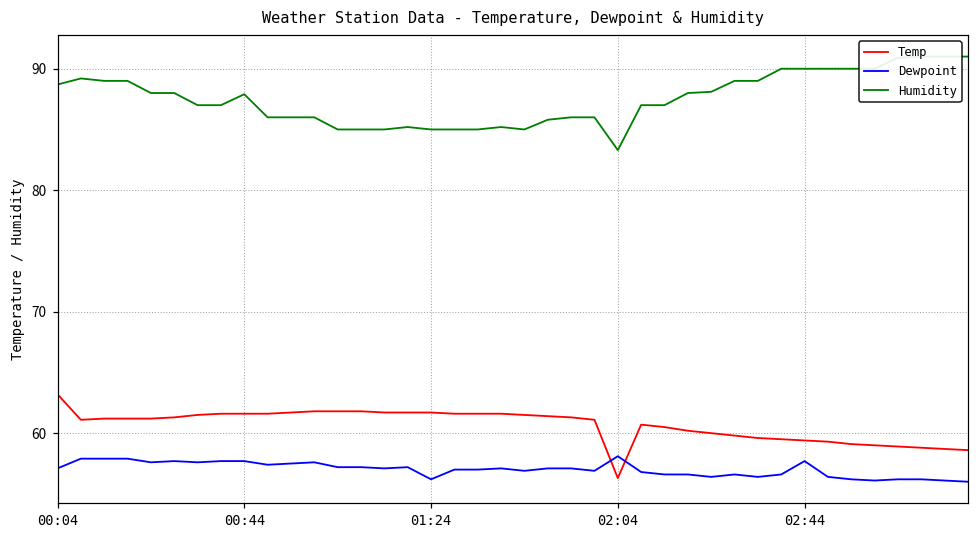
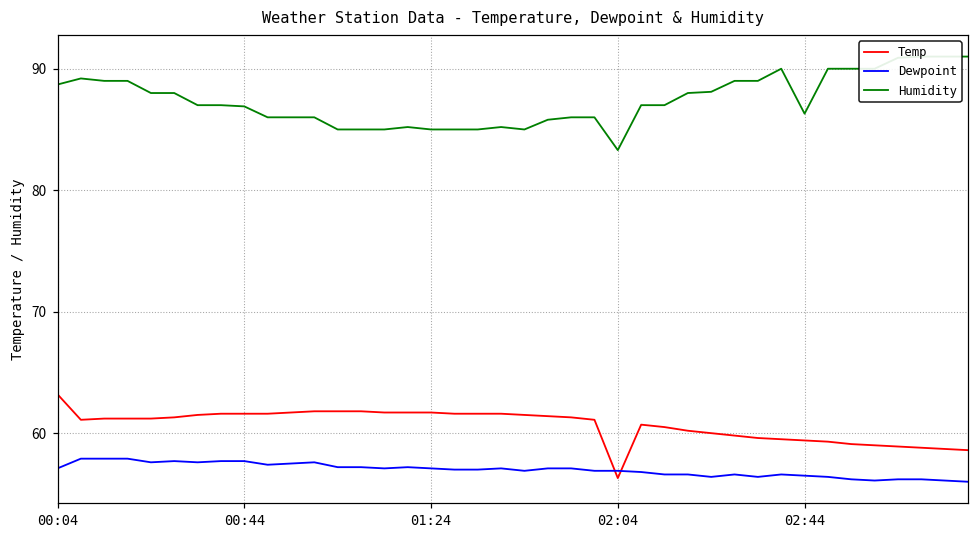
Humidity, 00:44: 87.9 -> 86.9
Dewpoint, 01:24: 56.2 -> 57.1
Dewpoint, 02:04: 58.1 -> 56.9
Dewpoint, 02:44: 57.7 -> 56.5
Humidity, 02:44: 90.0 -> 86.3
